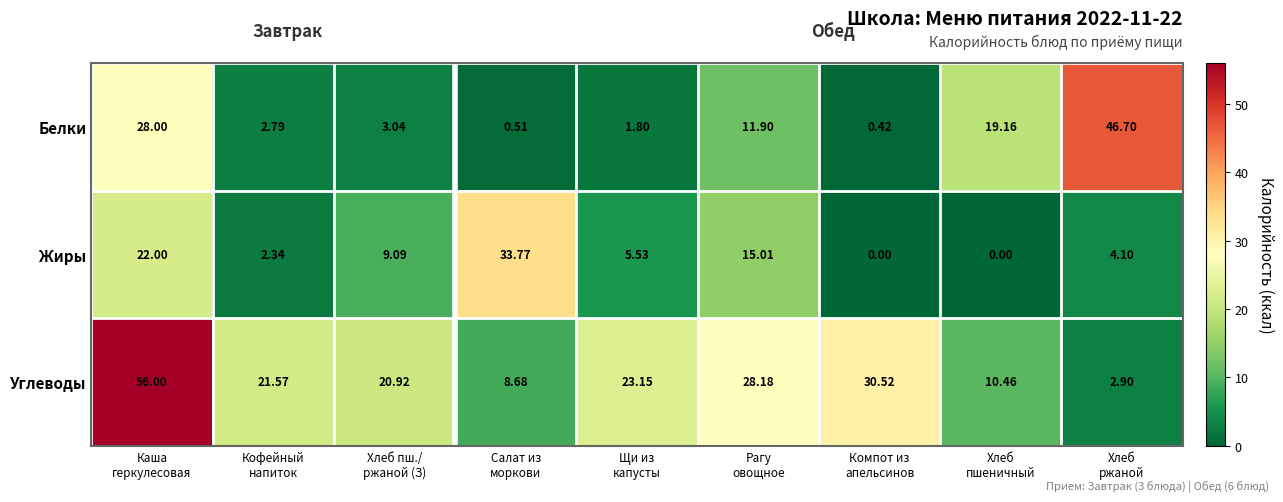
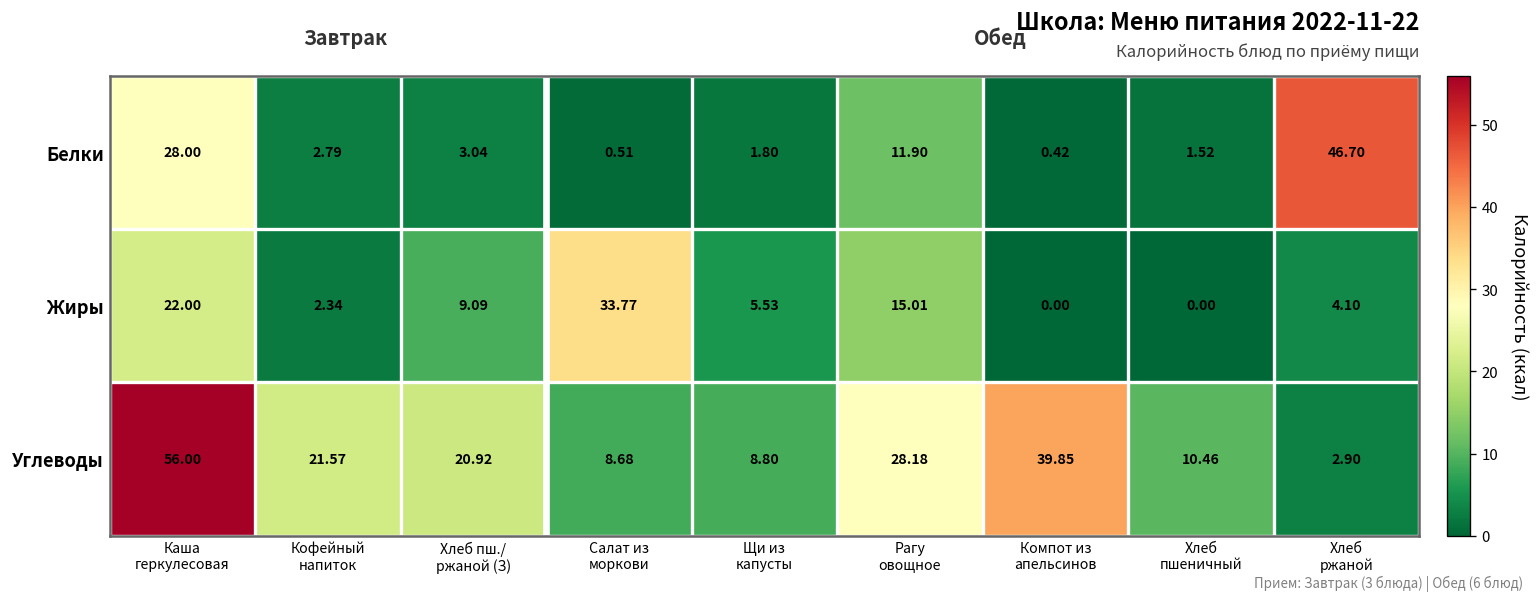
Белки, Хлеб пшеничный: 19.16 -> 1.52
Углеводы, Щи из капусты: 23.15 -> 8.80
Углеводы, Компот из апельсинов: 30.52 -> 39.85
